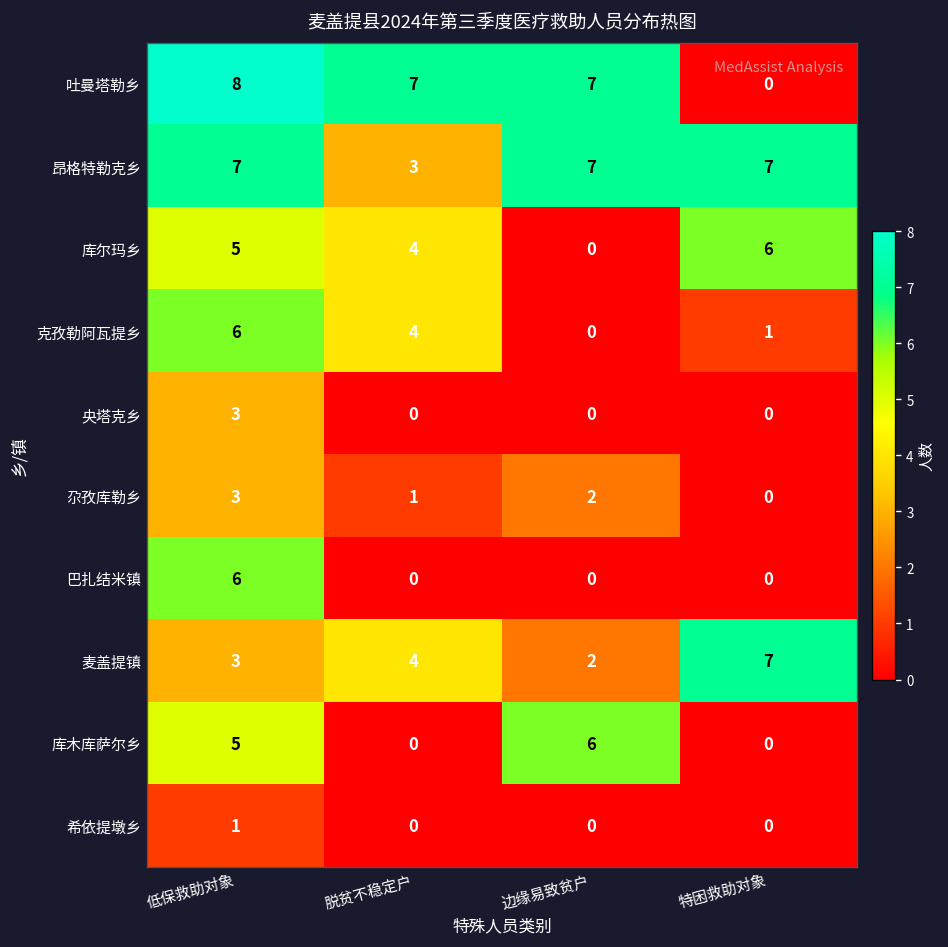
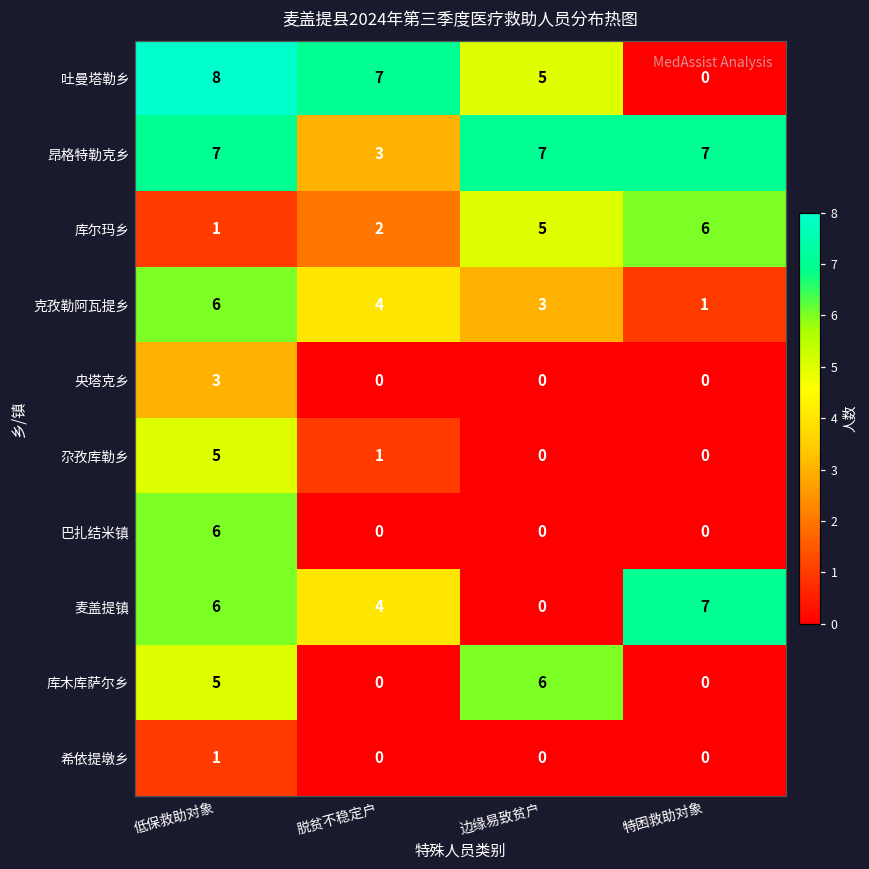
吐曼塔勒乡, 边缘易致贫户: 7 -> 5
库尔玛乡, 低保救助对象: 5 -> 1
库尔玛乡, 脱贫不稳定户: 4 -> 2
库尔玛乡, 边缘易致贫户: 0 -> 5
克孜勒阿瓦提乡, 边缘易致贫户: 0 -> 3
尕孜库勒乡, 低保救助对象: 3 -> 5
尕孜库勒乡, 边缘易致贫户: 2 -> 0
麦盖提镇, 低保救助对象: 3 -> 6
麦盖提镇, 边缘易致贫户: 2 -> 0
